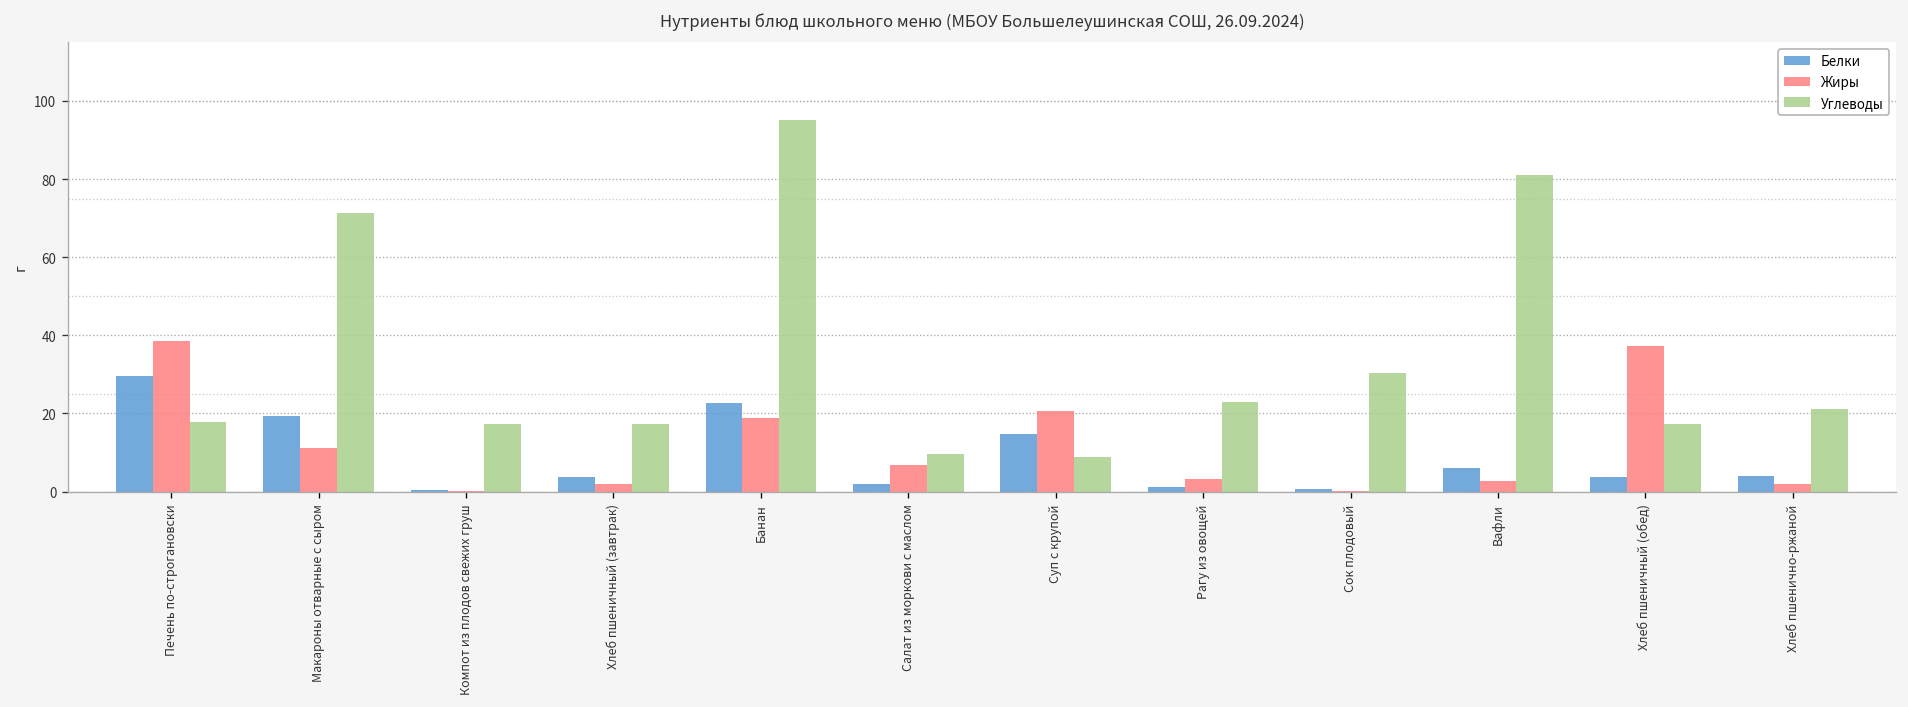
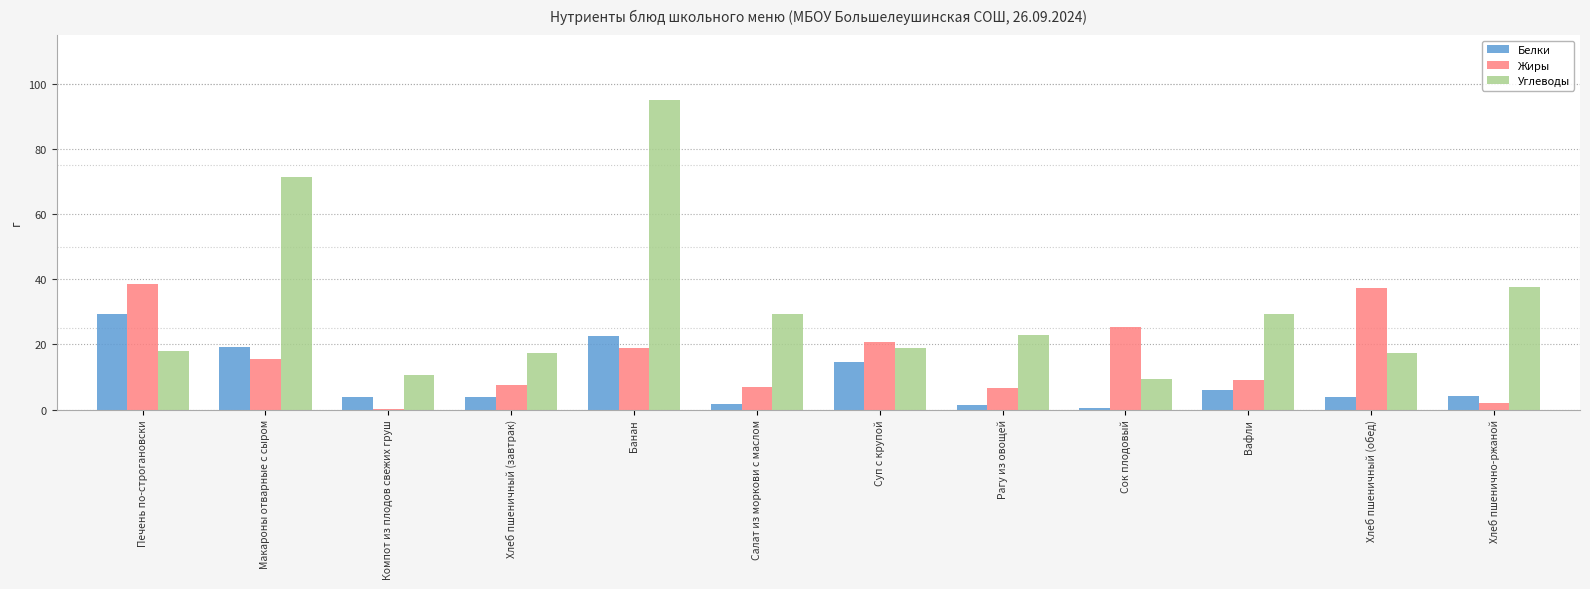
Жиры, Макароны отварные с сыром: 11 -> 16
Белки, Компот из плодов свежих груш: 1 -> 4
Углеводы, Компот из плодов свежих груш: 17 -> 11
Жиры, Хлеб пшеничный (завтрак): 2 -> 7
Углеводы, Салат из моркови с маслом: 10 -> 29
Углеводы, Суп с крупой: 9 -> 19
Жиры, Рагу из овощей: 3 -> 7
Жиры, Сок плодовый: 0 -> 25
Углеводы, Сок плодовый: 30 -> 9
Жиры, Вафли: 3 -> 9
Углеводы, Вафли: 81 -> 29
Углеводы, Хлеб пшенично-ржаной: 21 -> 38
